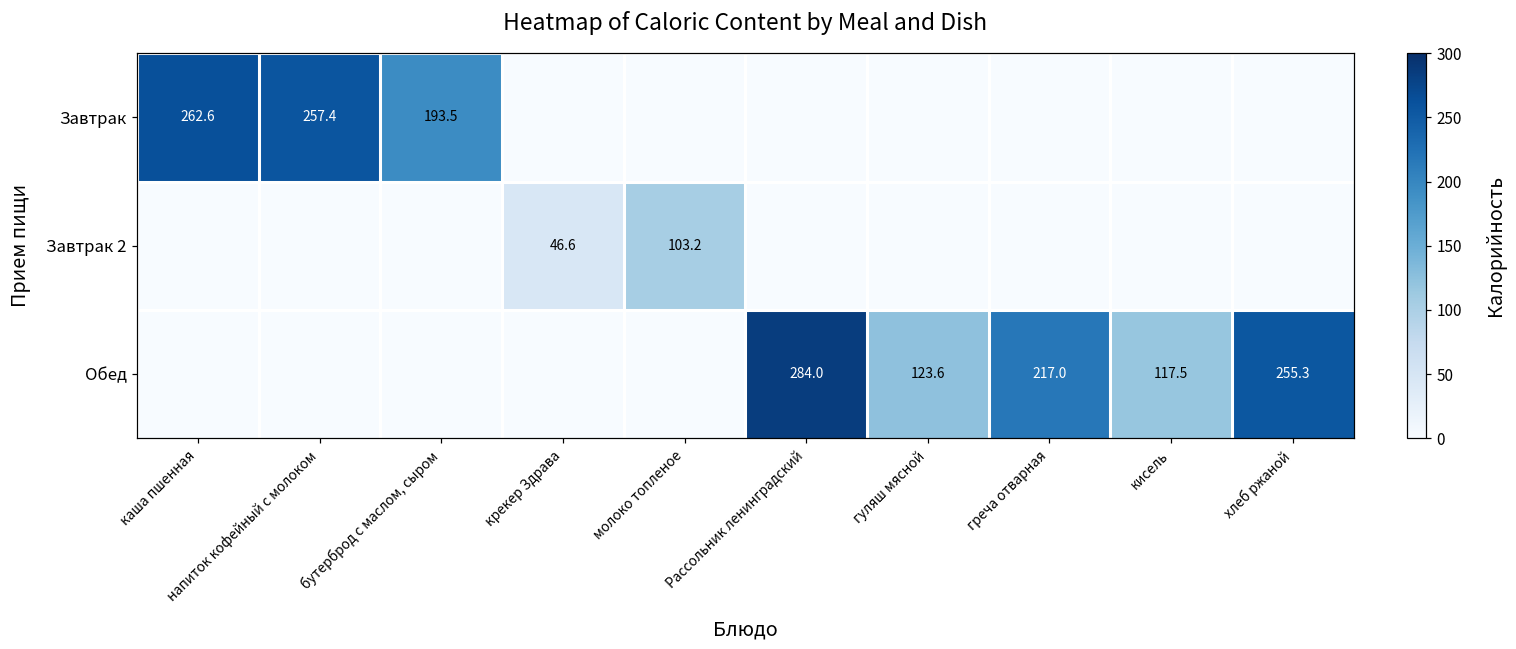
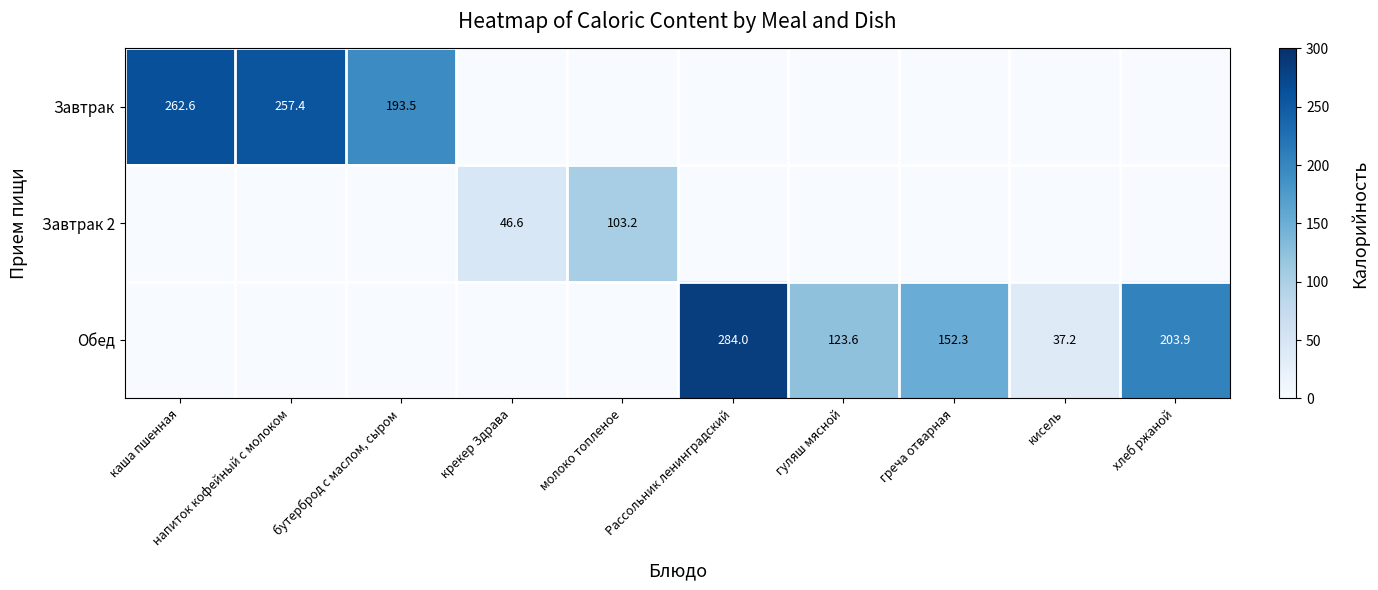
Обед, греча отварная: 217.0 -> 152.3
Обед, кисель: 117.5 -> 37.2
Обед, хлеб ржаной: 255.3 -> 203.9
